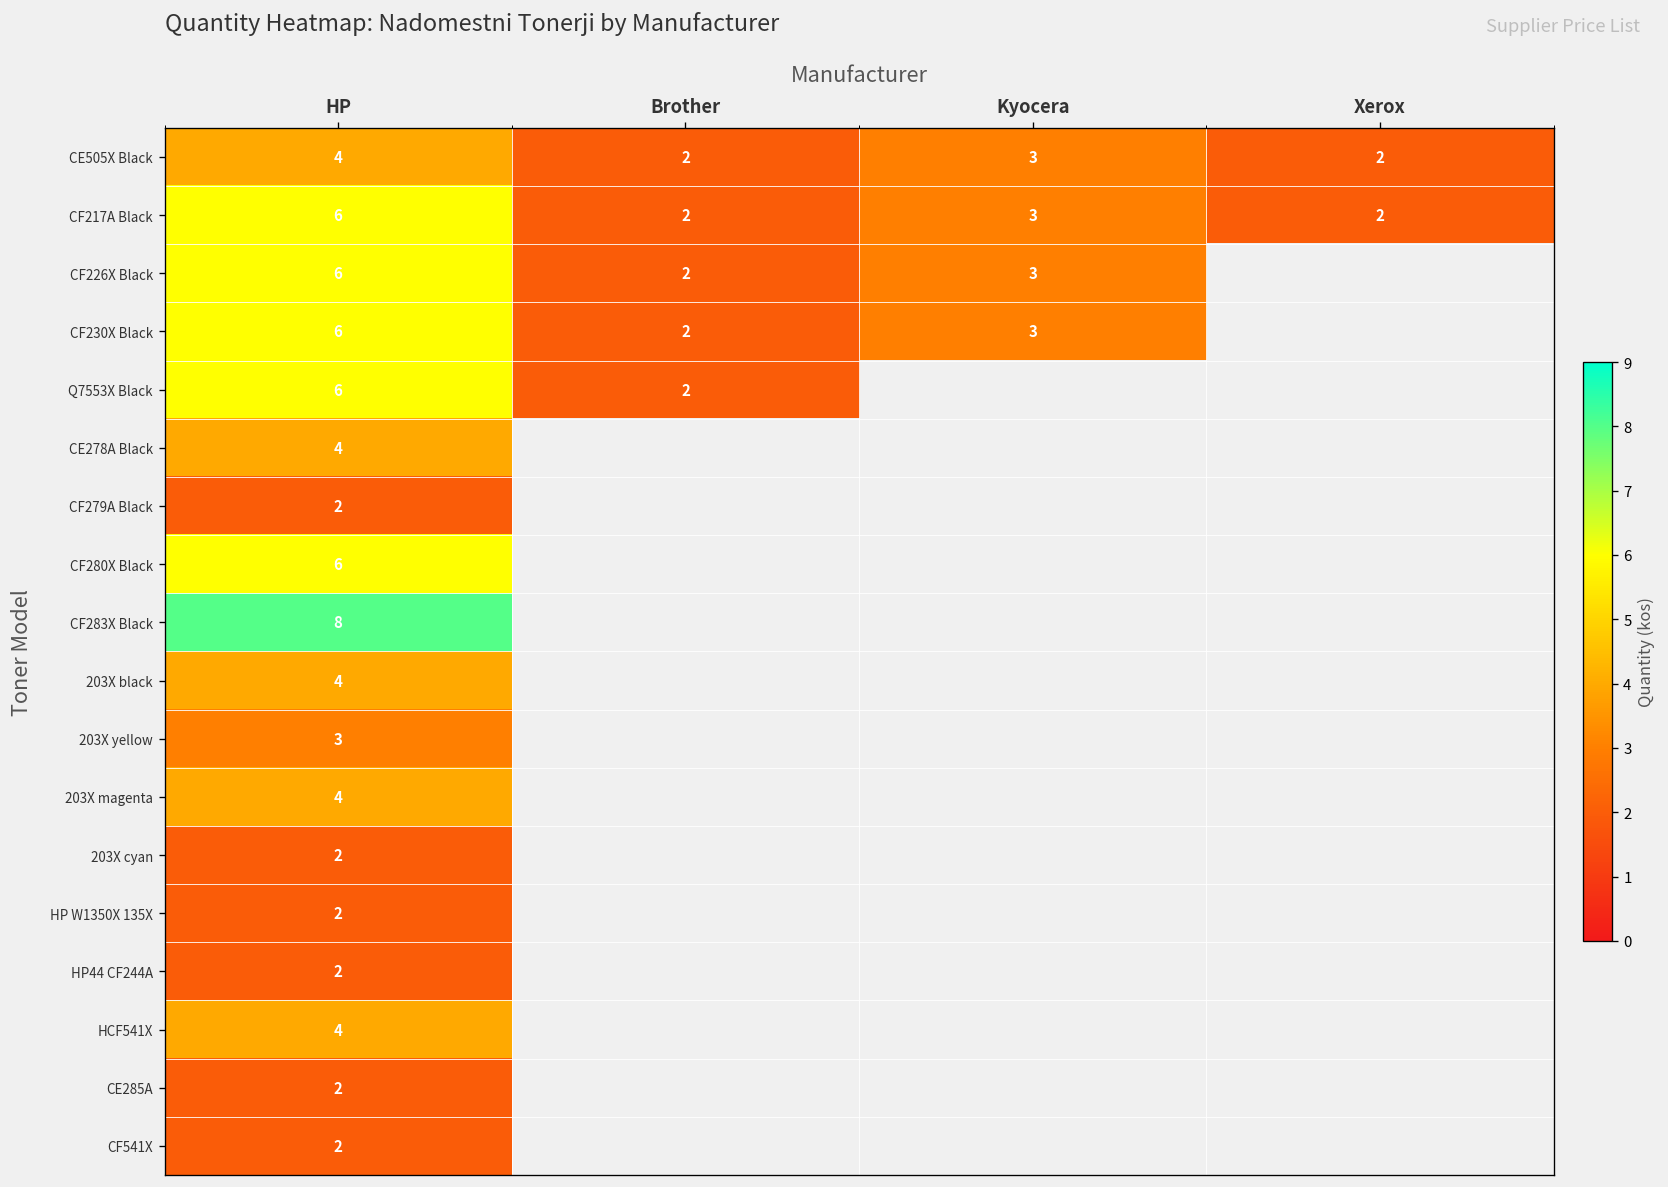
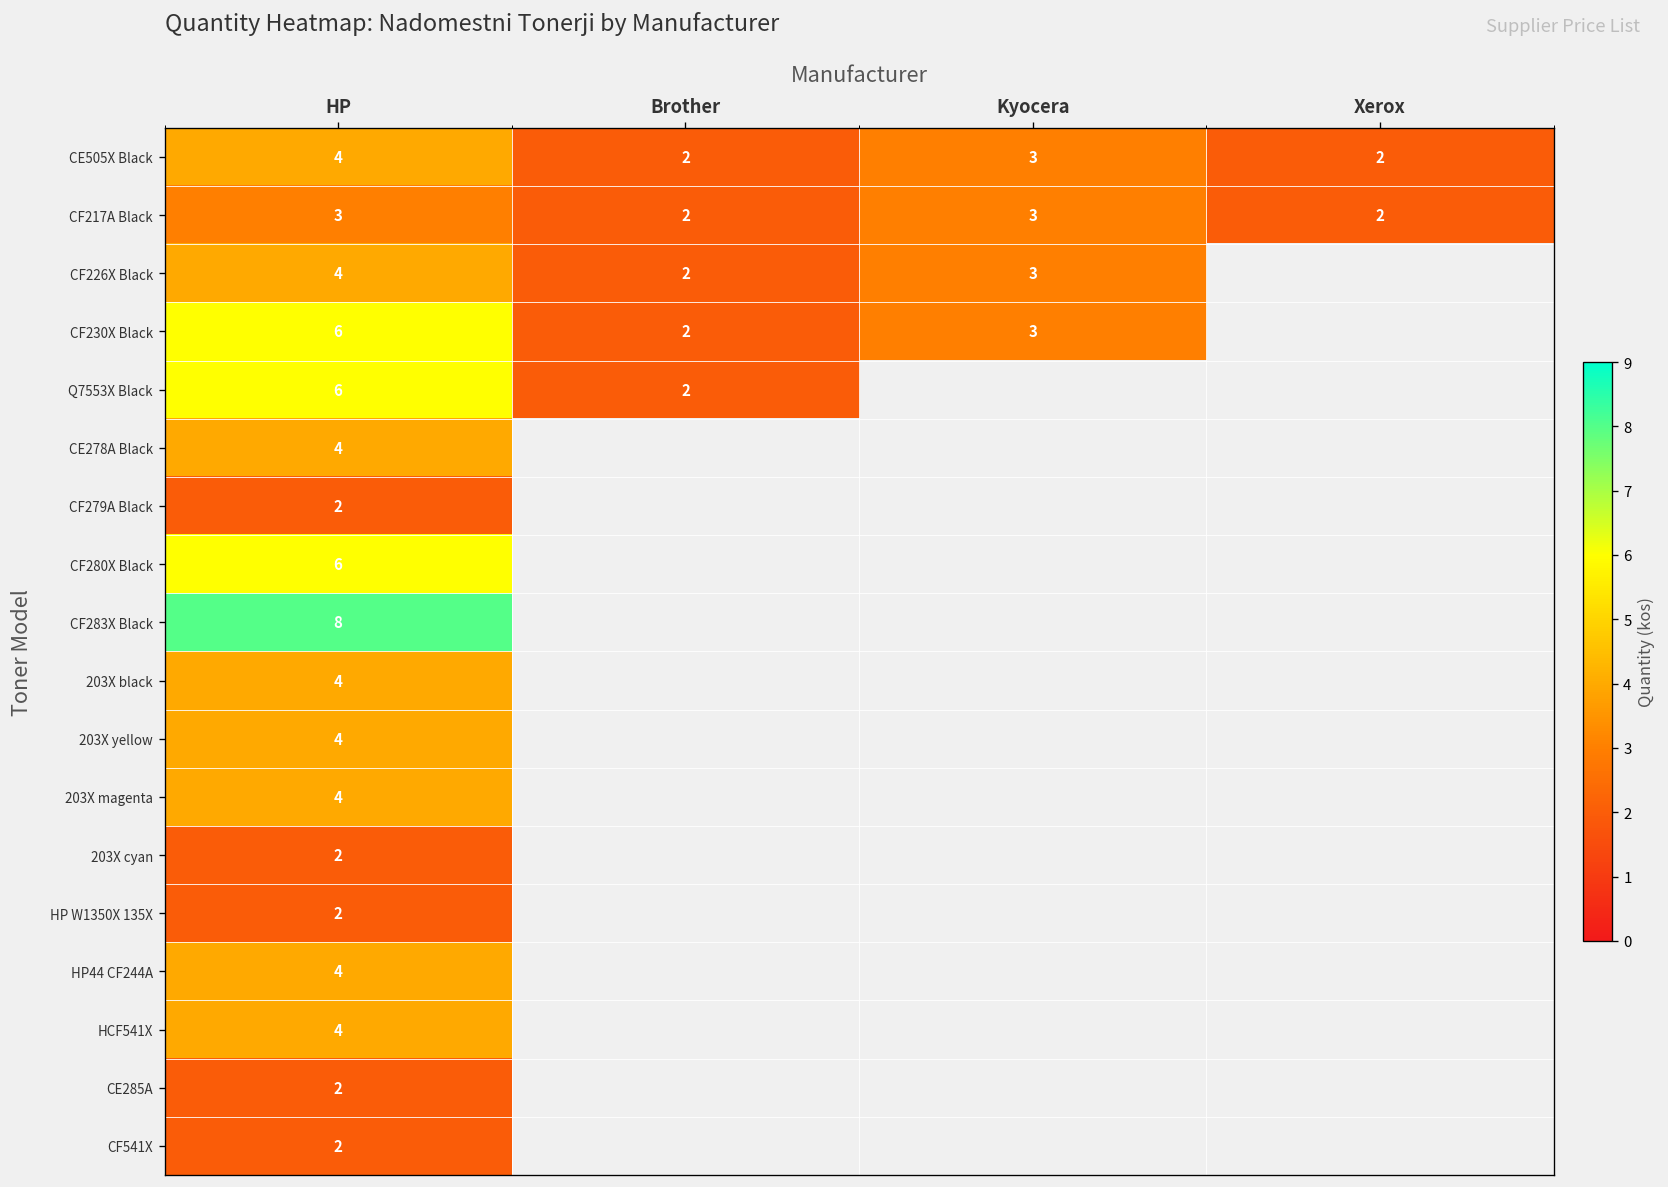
CF217A Black, HP: 6 -> 3
CF226X Black, HP: 6 -> 4
203X yellow, HP: 3 -> 4
HP44 CF244A, HP: 2 -> 4
